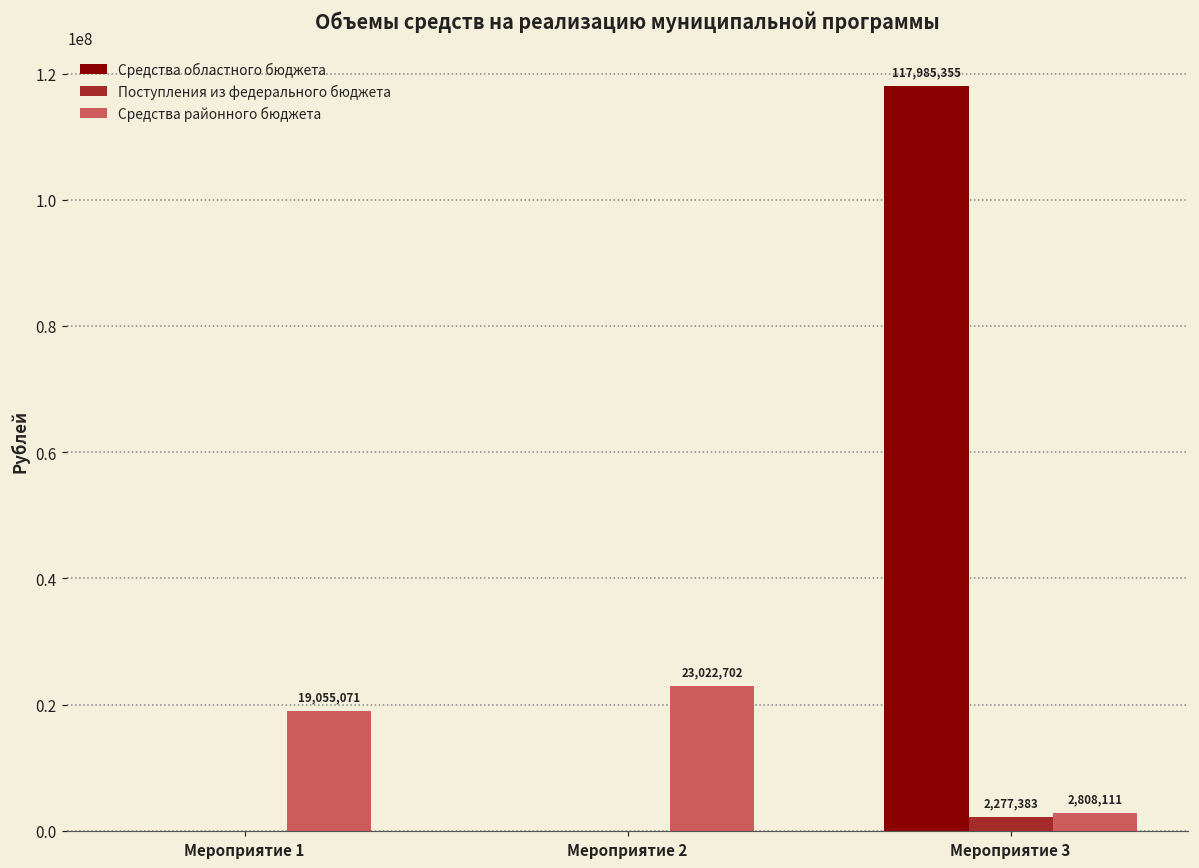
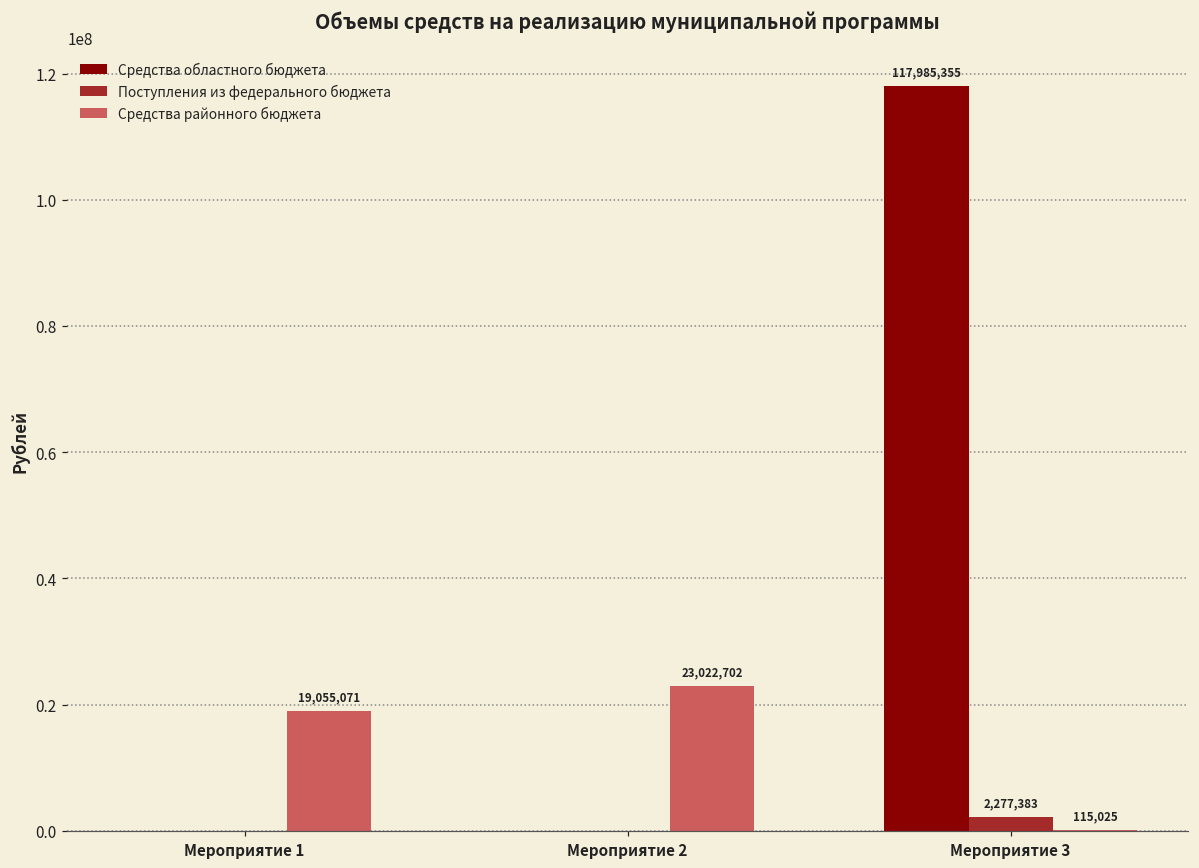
Средства районного бюджета, Мероприятие 3: 2,808,111 -> 115,025
